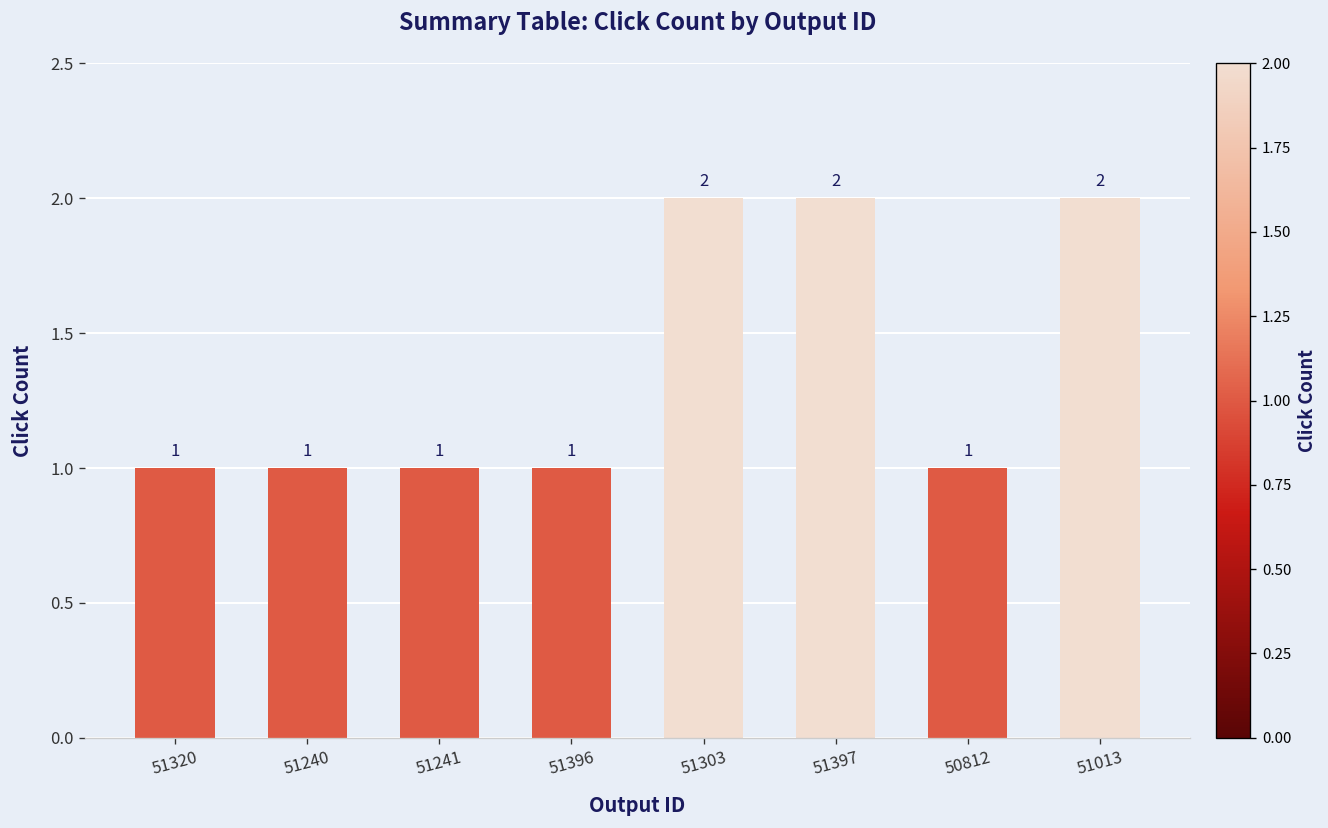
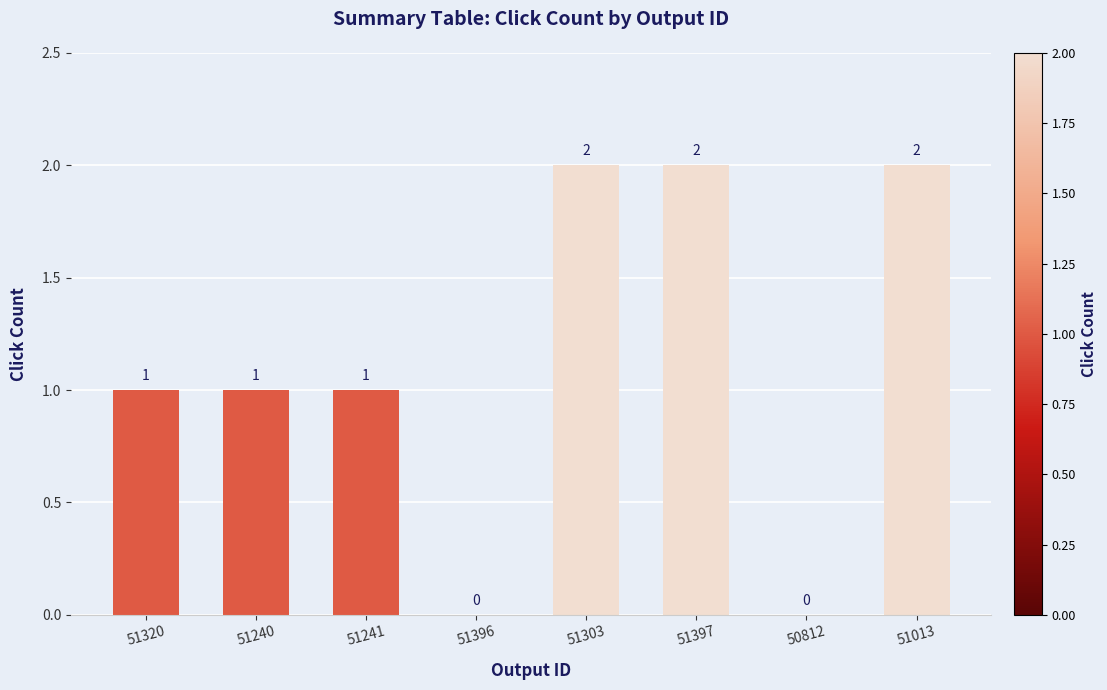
51396: 1 -> 0
50812: 1 -> 0
